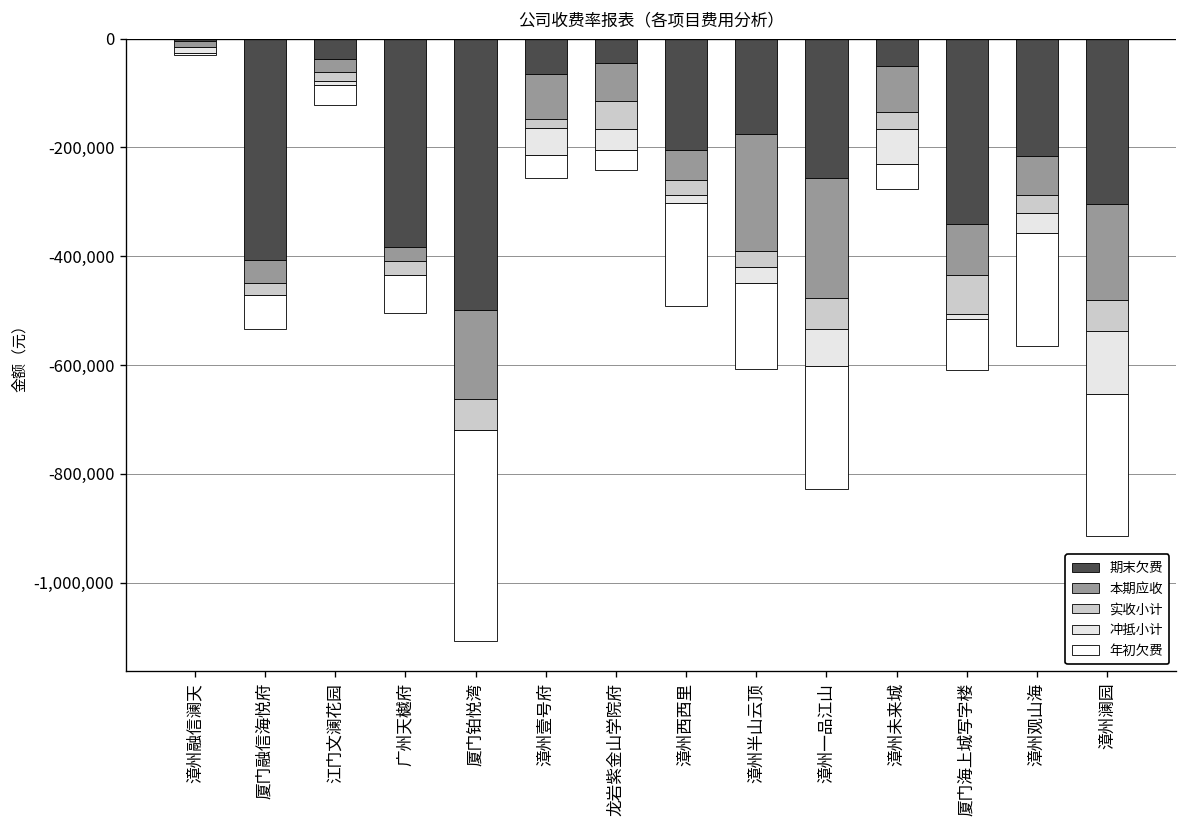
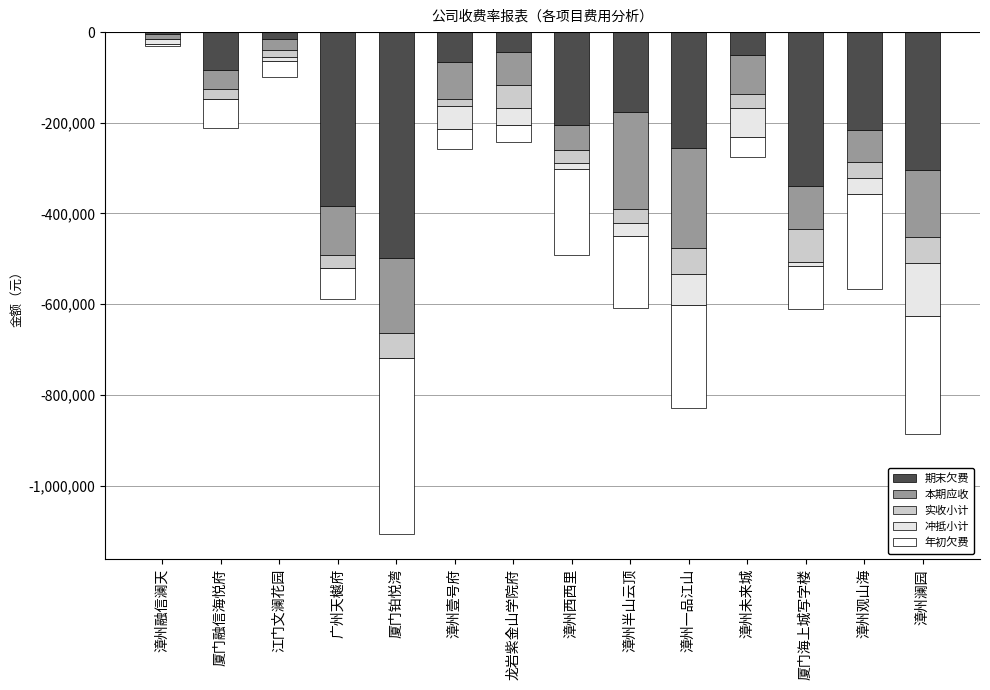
期末欠费, 厦门融信海悦府: -410,000 -> -80,000
期末欠费, 江门文澜花园: -40,000 -> -10,000
本期应收, 广州天樾府: -20,000 -> -110,000
本期应收, 漳州澜园: -180,000 -> -150,000
